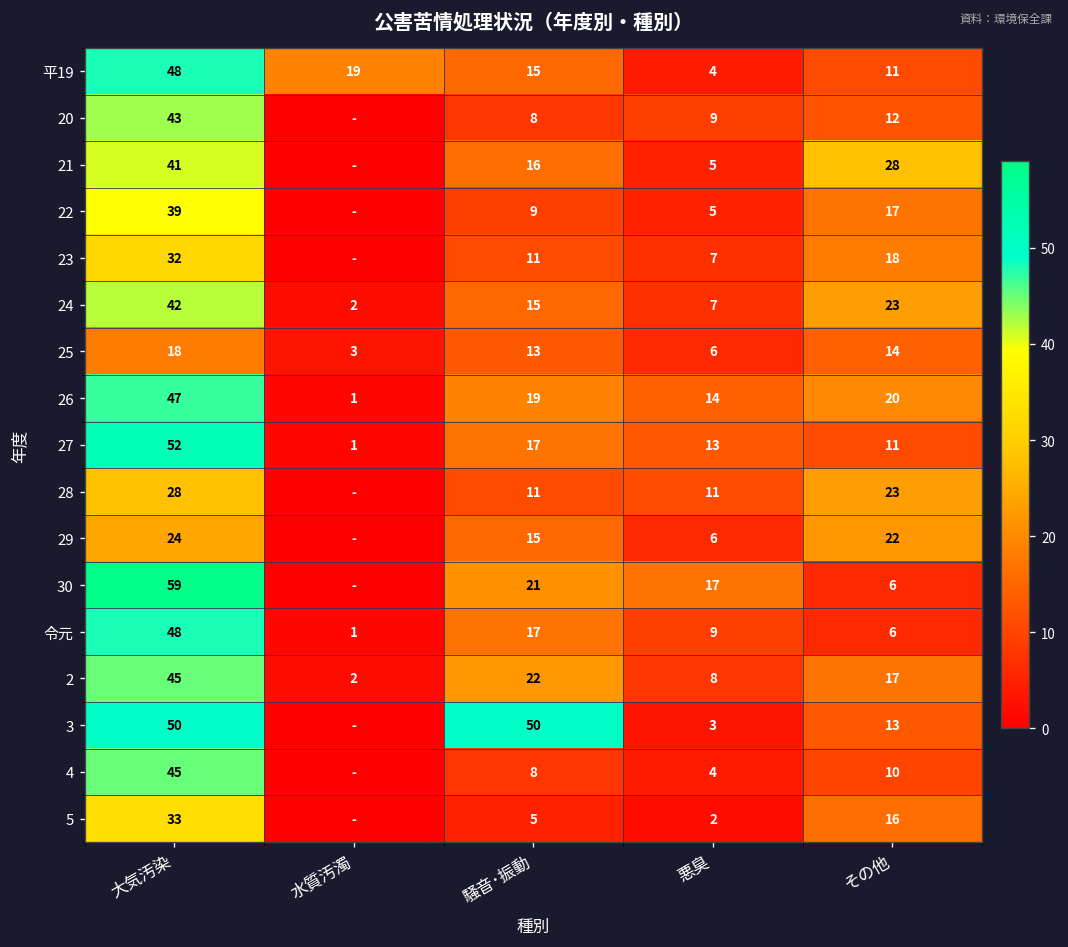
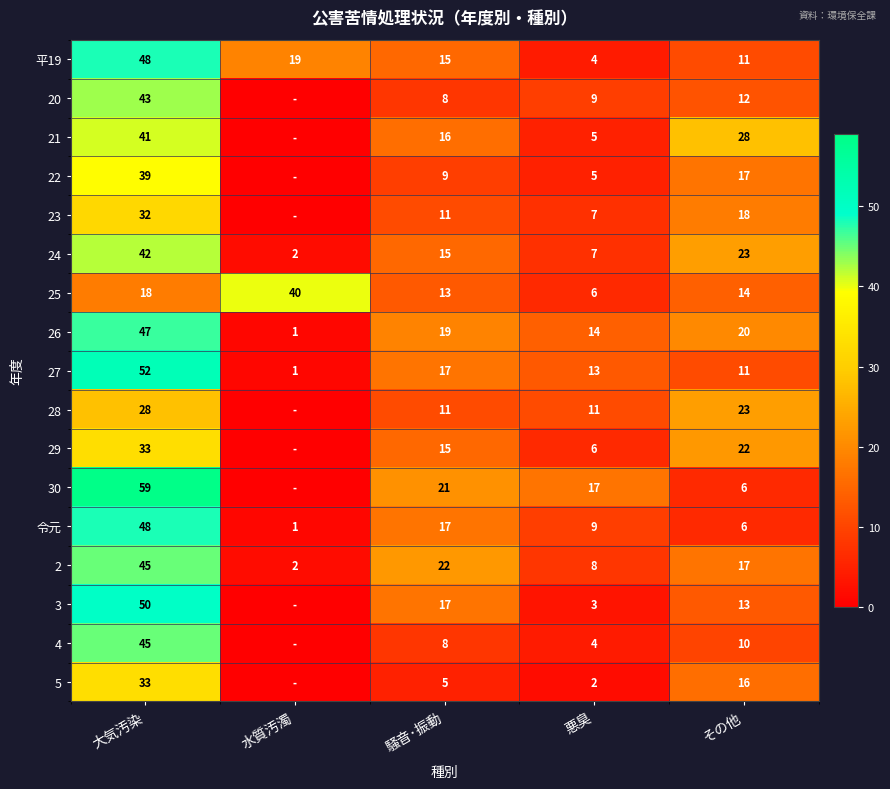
25, 水質汚濁: 3 -> 40
29, 大気汚染: 24 -> 33
3, 騒音･振動: 50 -> 17
